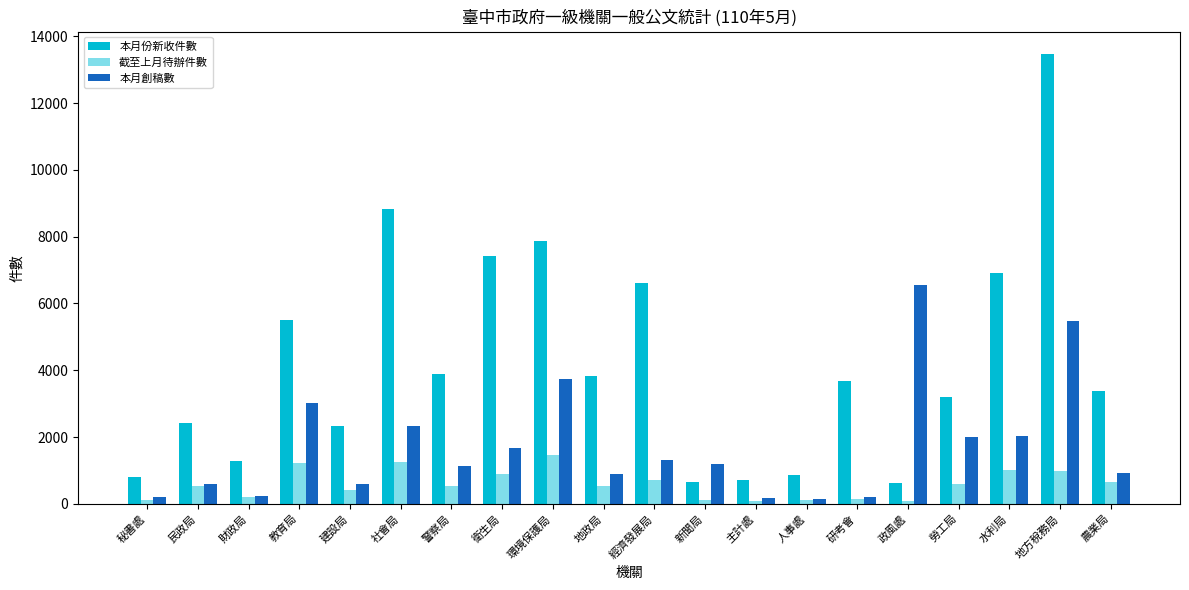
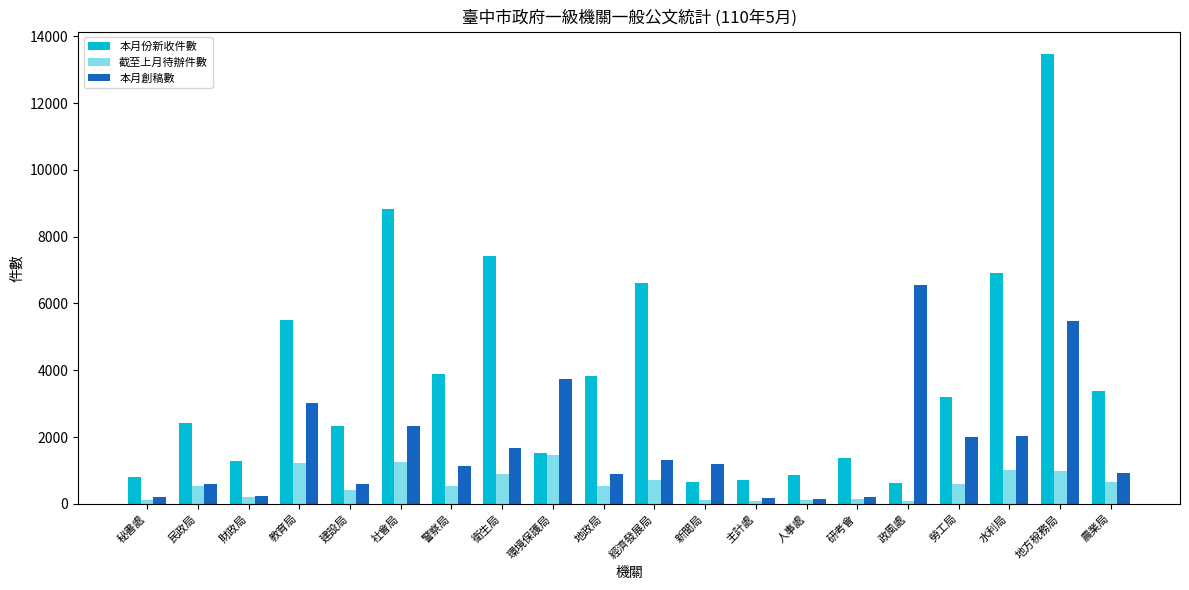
本月份新收件數, 環境保護局: 7900 -> 1500
本月份新收件數, 研考會: 3700 -> 1400
